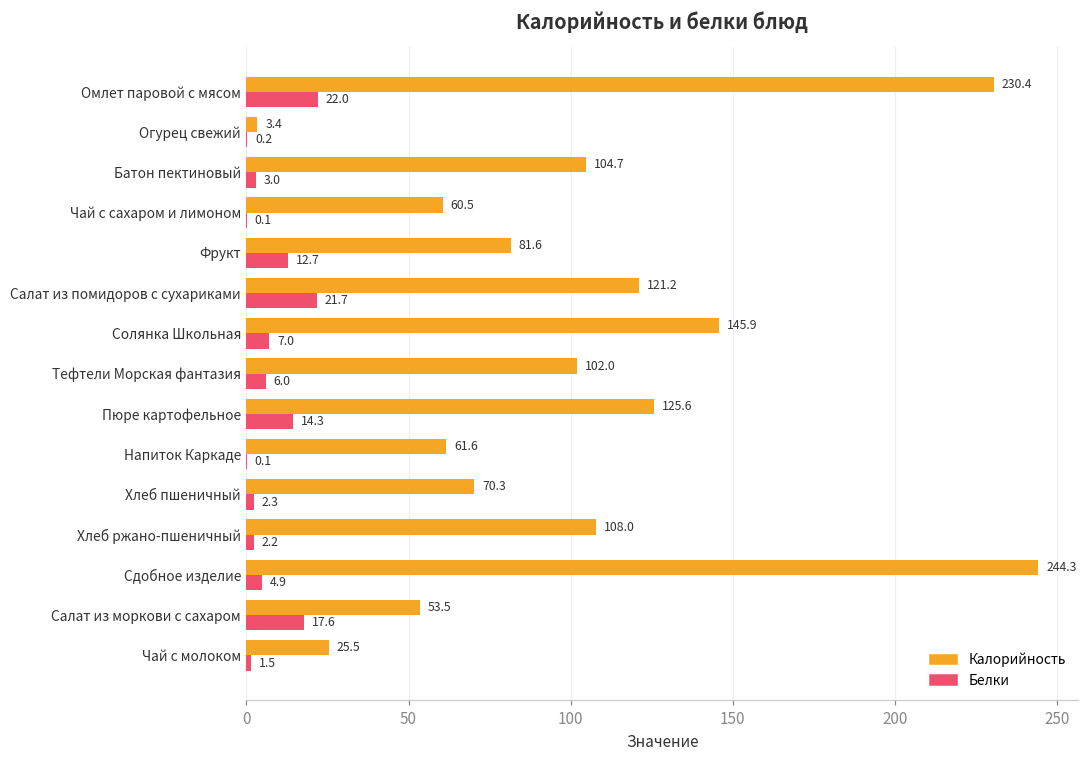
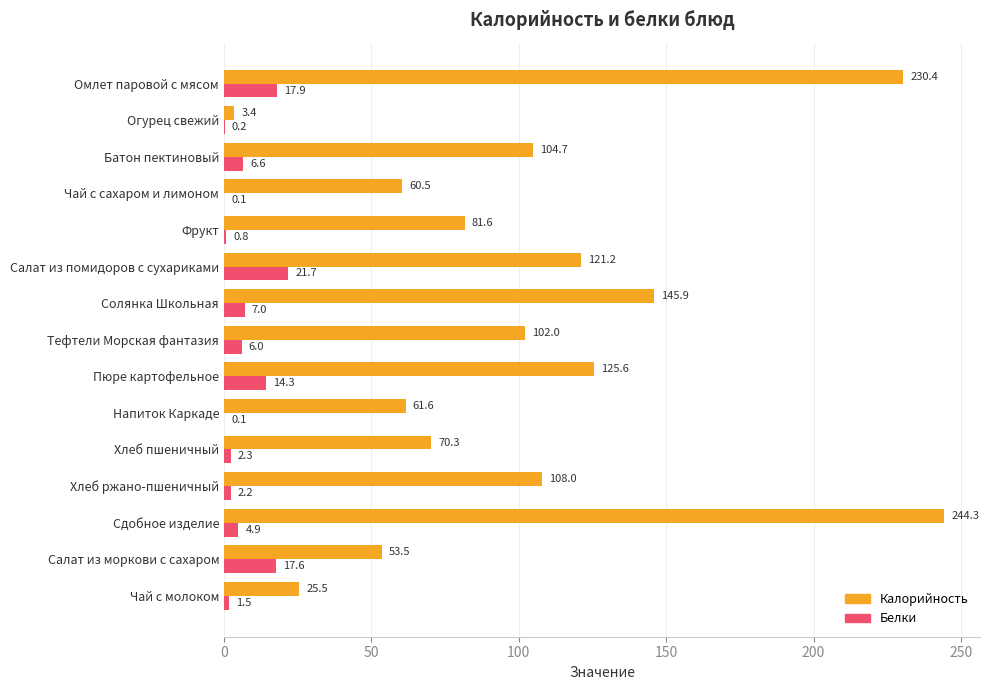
Белки, Омлет паровой с мясом: 22.0 -> 17.9
Белки, Батон пектиновый: 3.0 -> 6.6
Белки, Фрукт: 12.7 -> 0.8
